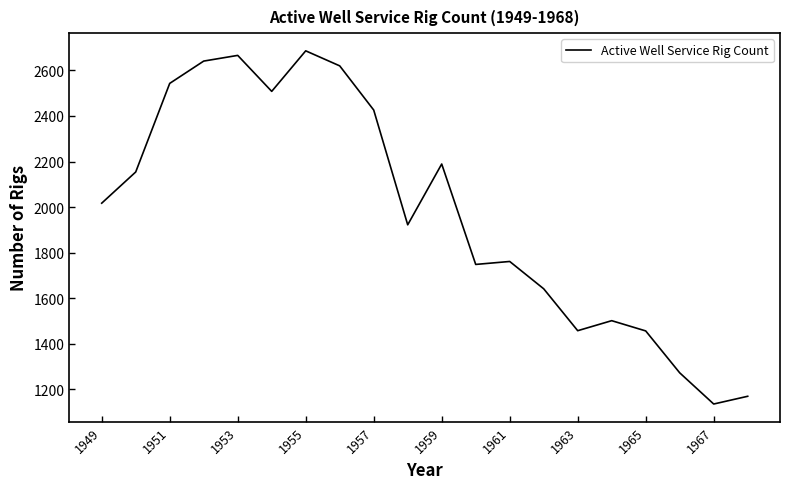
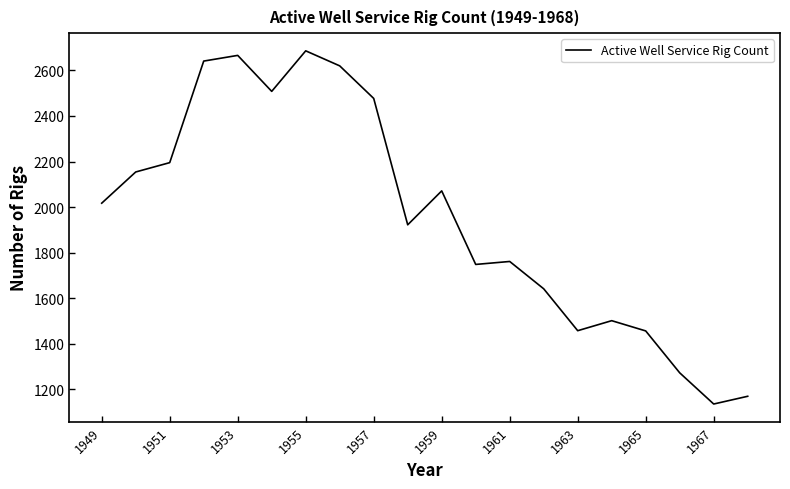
1951: 2540 -> 2200
1957: 2430 -> 2480
1959: 2190 -> 2070
